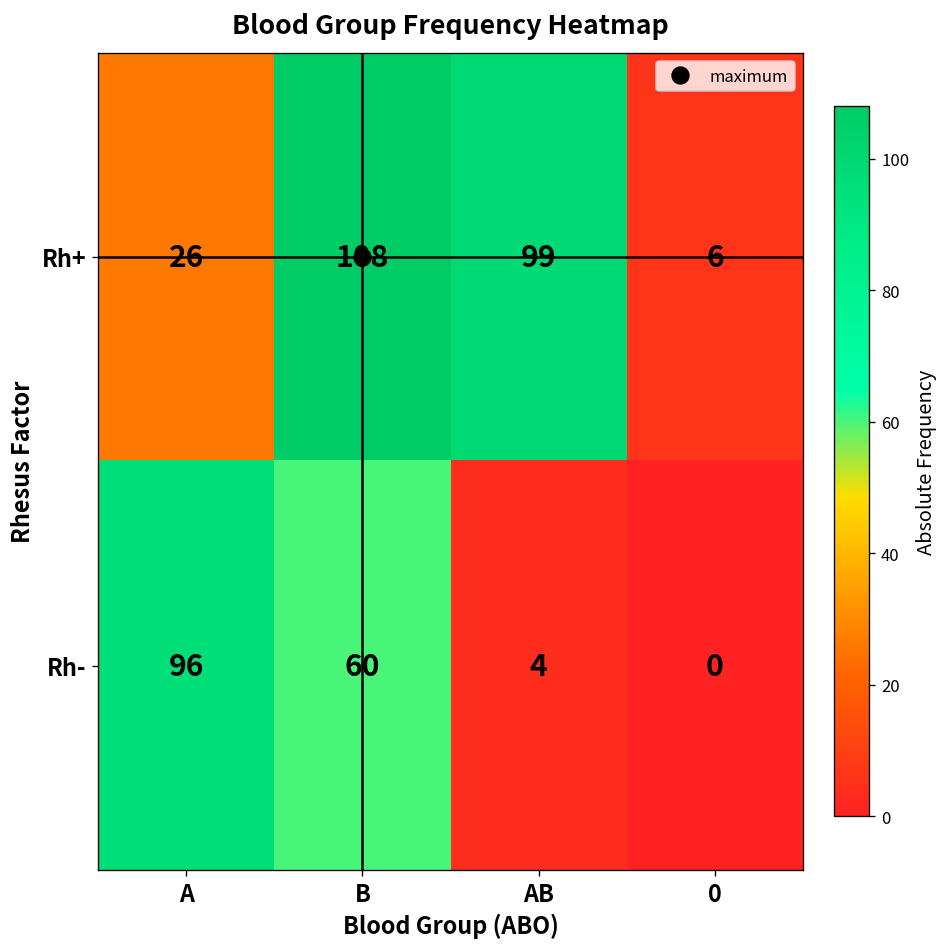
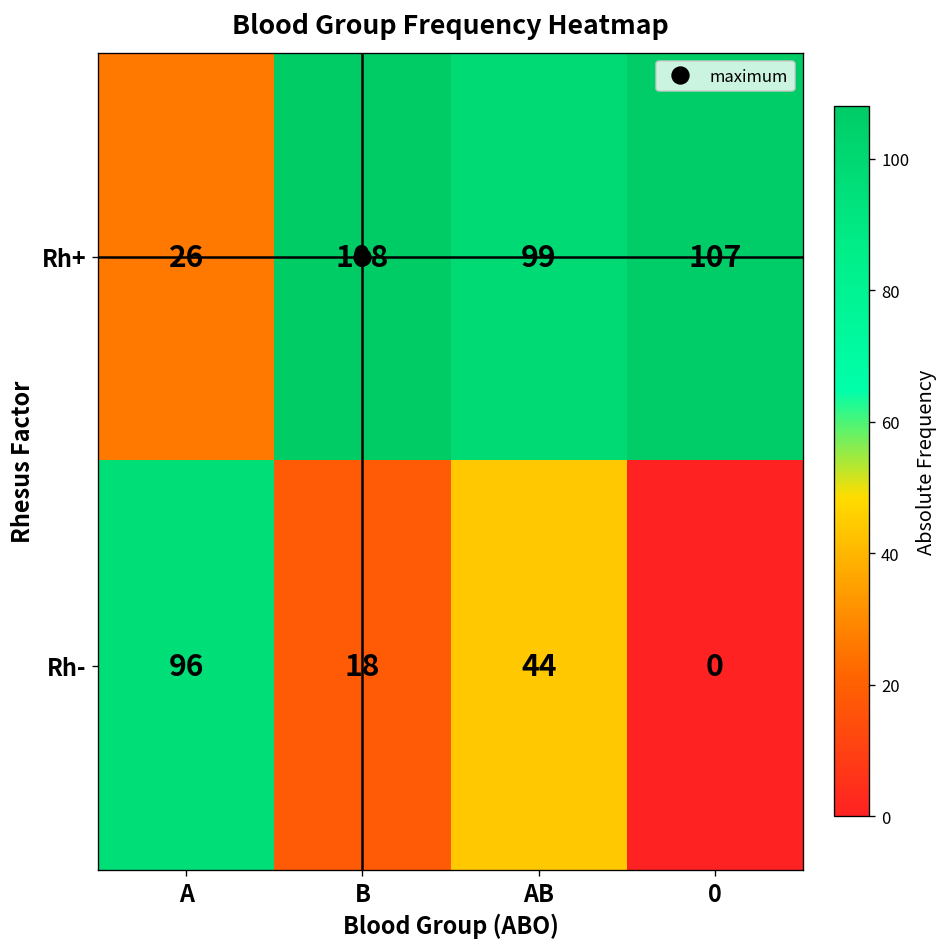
Rh+, 0: 6 -> 107
Rh-, B: 60 -> 18
Rh-, AB: 4 -> 44
